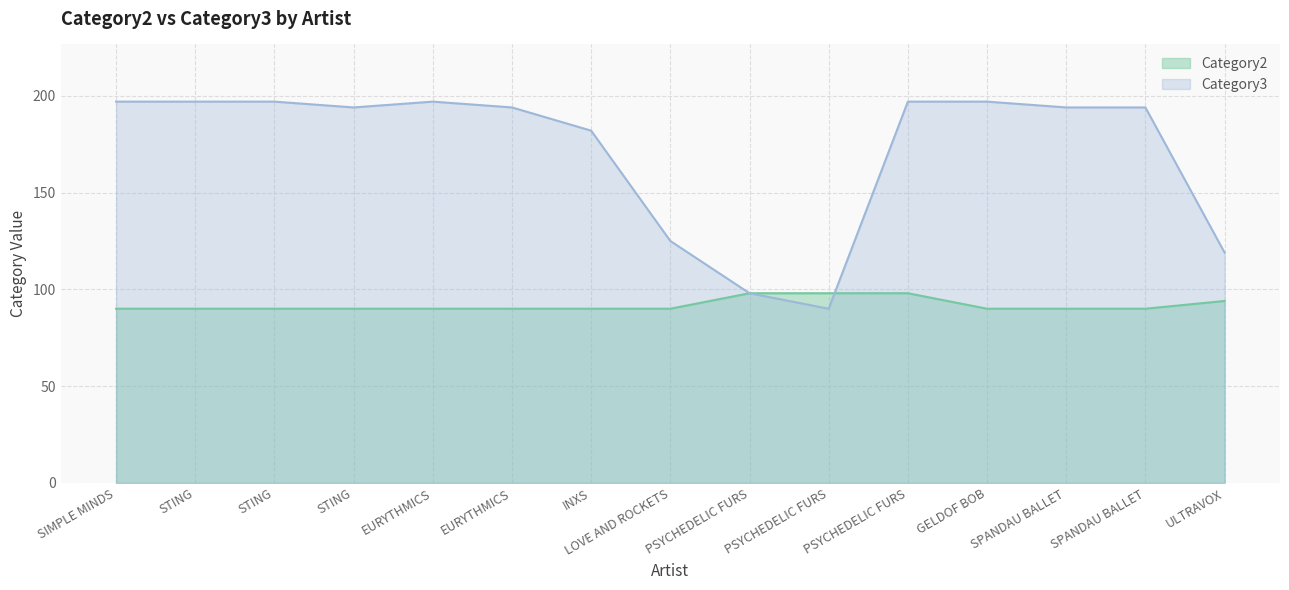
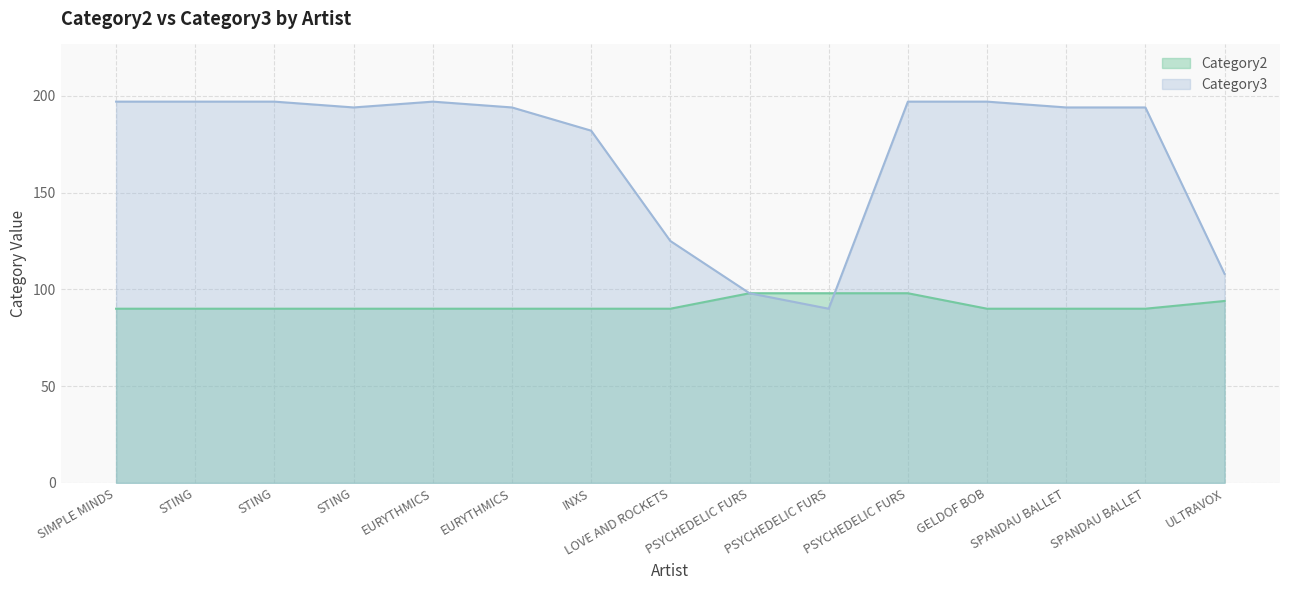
Category3, ULTRAVOX: 119 -> 108
